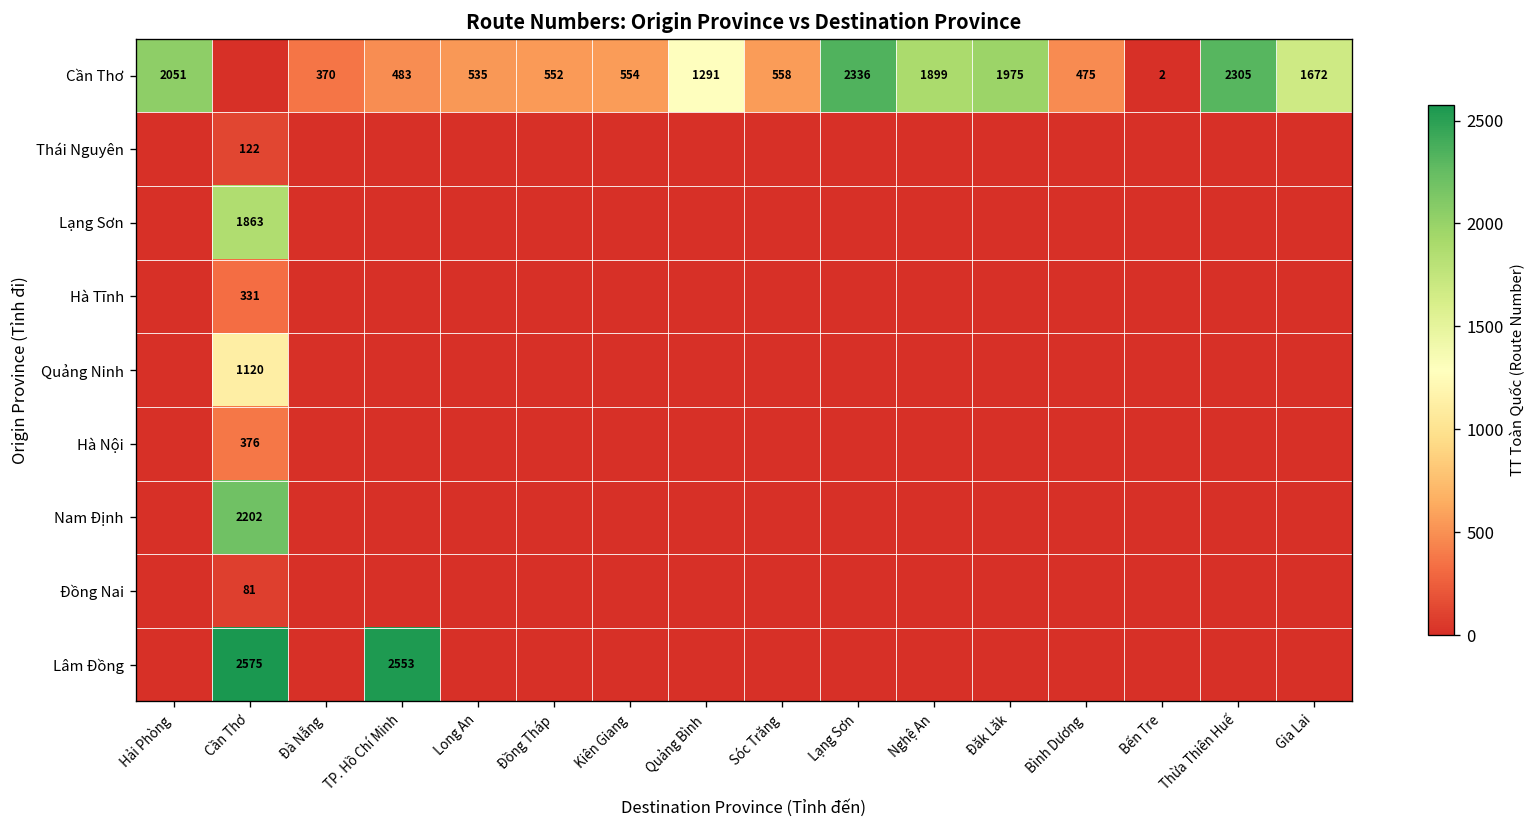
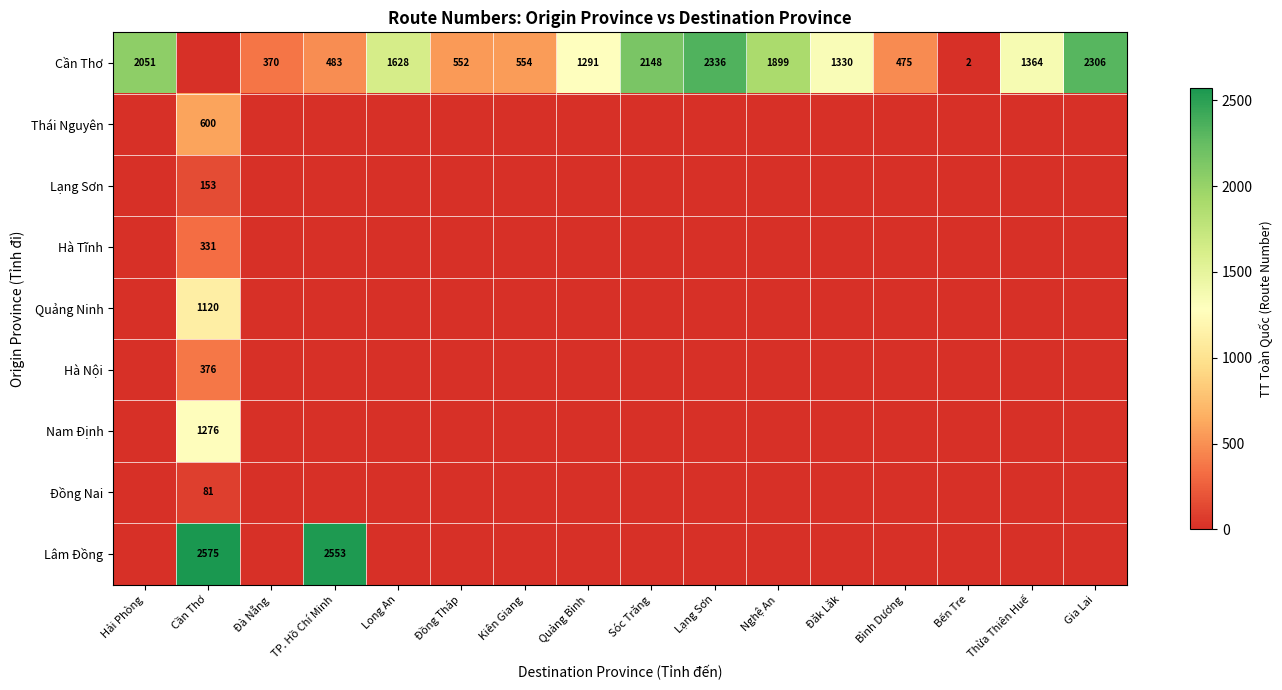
Cần Thơ, Long An: 535 -> 1628
Cần Thơ, Sóc Trăng: 558 -> 2148
Cần Thơ, Đăk Lăk: 1975 -> 1330
Cần Thơ, Thừa Thiên Huế: 2305 -> 1364
Cần Thơ, Gia Lai: 1672 -> 2306
Thái Nguyên, Cần Thơ: 122 -> 600
Lạng Sơn, Cần Thơ: 1863 -> 153
Nam Định, Cần Thơ: 2202 -> 1276
